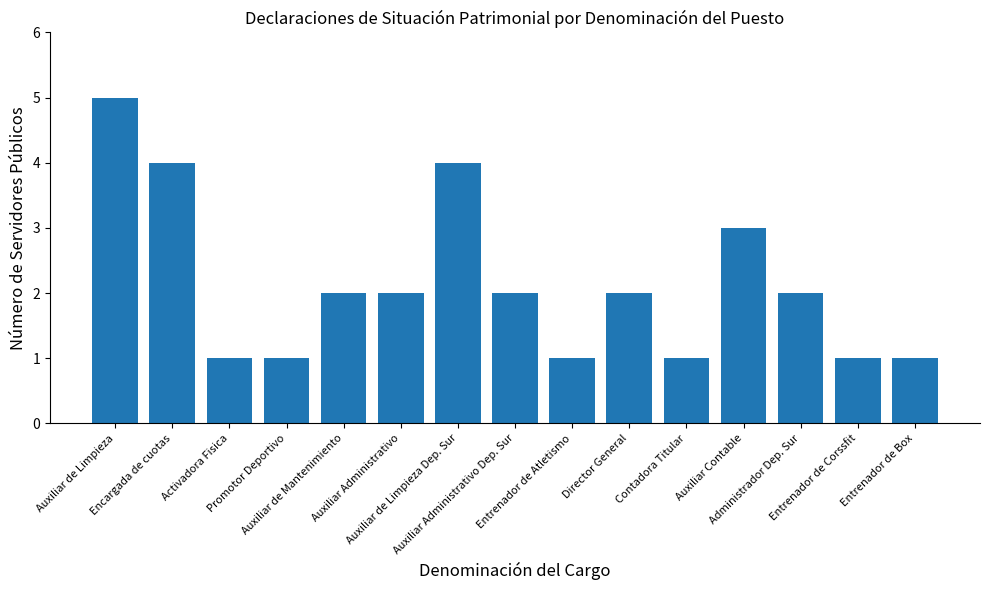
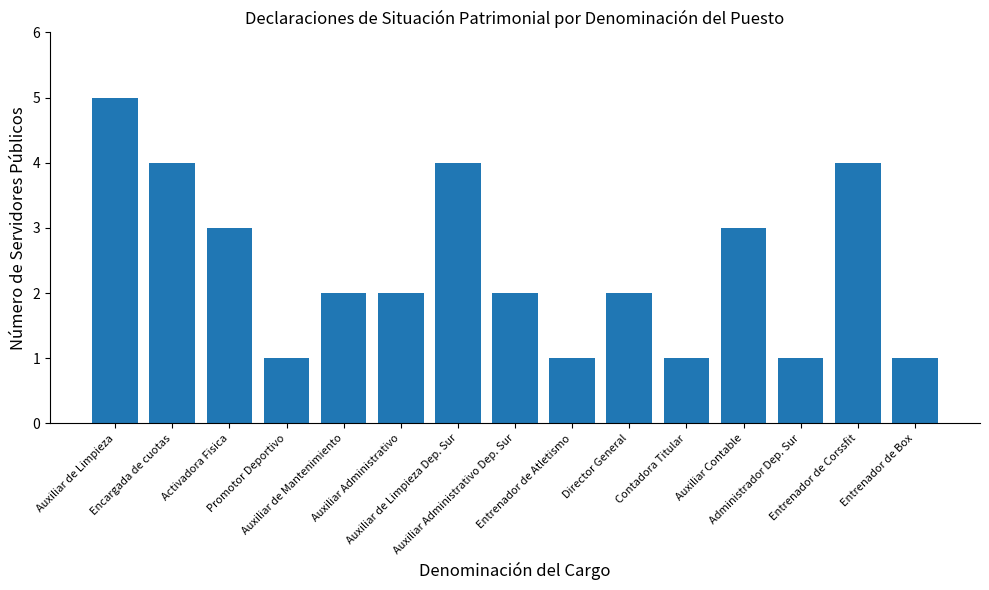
Activadora Fisica: 1 -> 3
Administrador Dep. Sur: 2 -> 1
Entrenador de Corssfit: 1 -> 4
